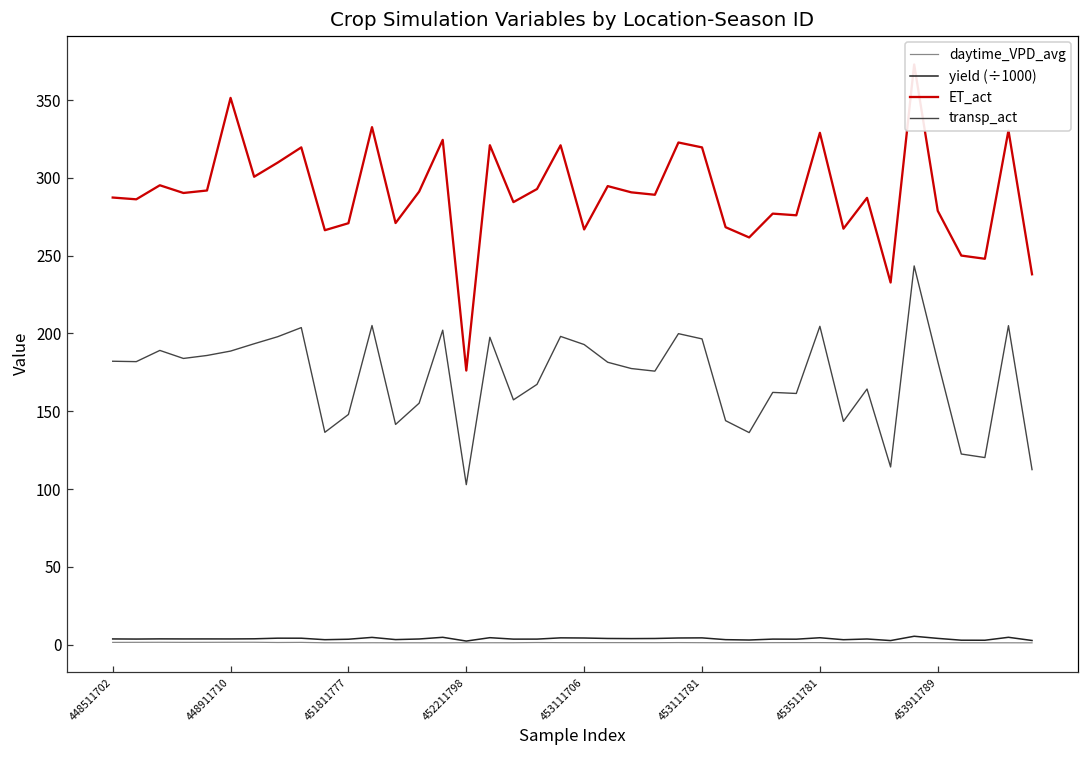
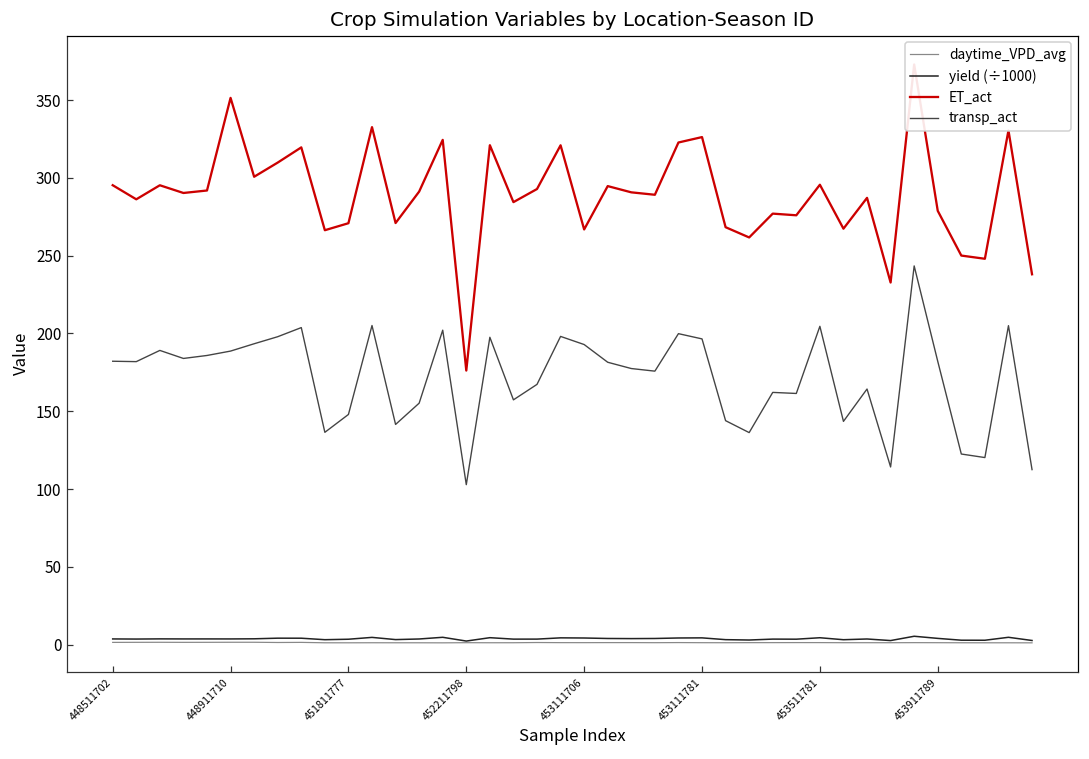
ET_act, 448511702: 287 -> 295
ET_act, 453111781: 320 -> 326
ET_act, 453511781: 329 -> 296
